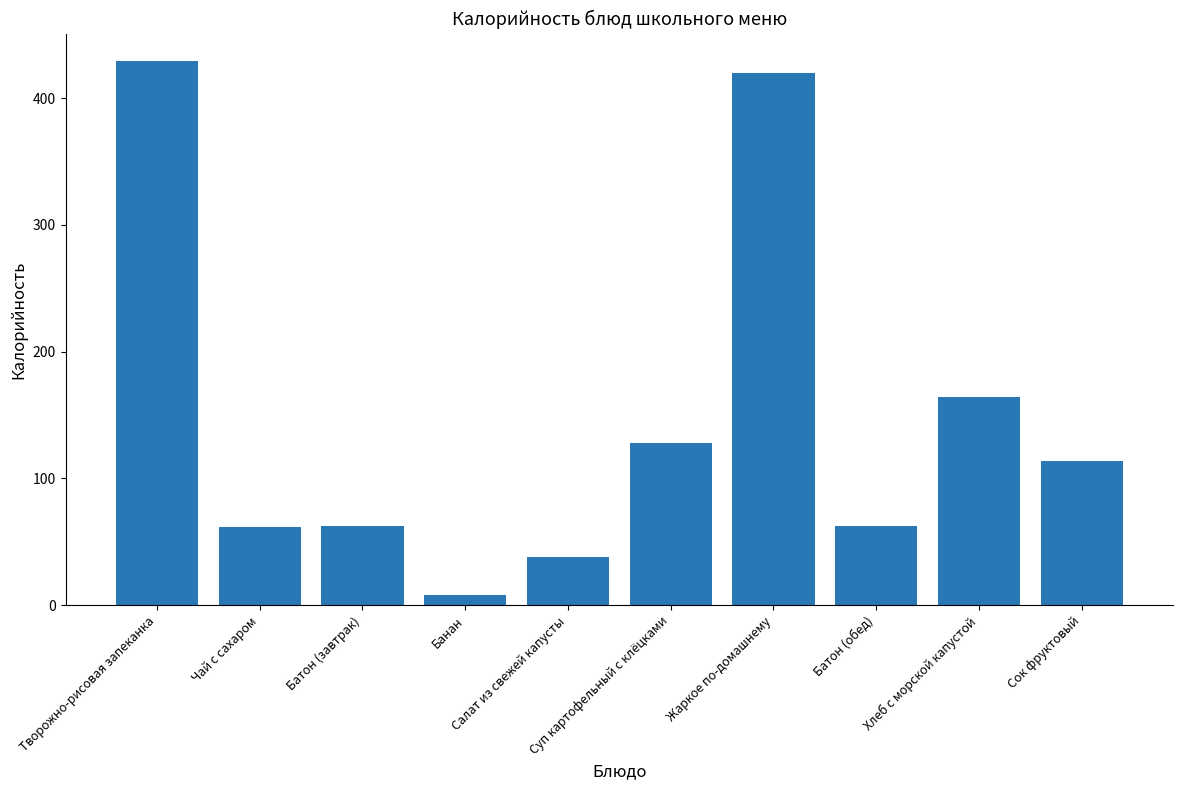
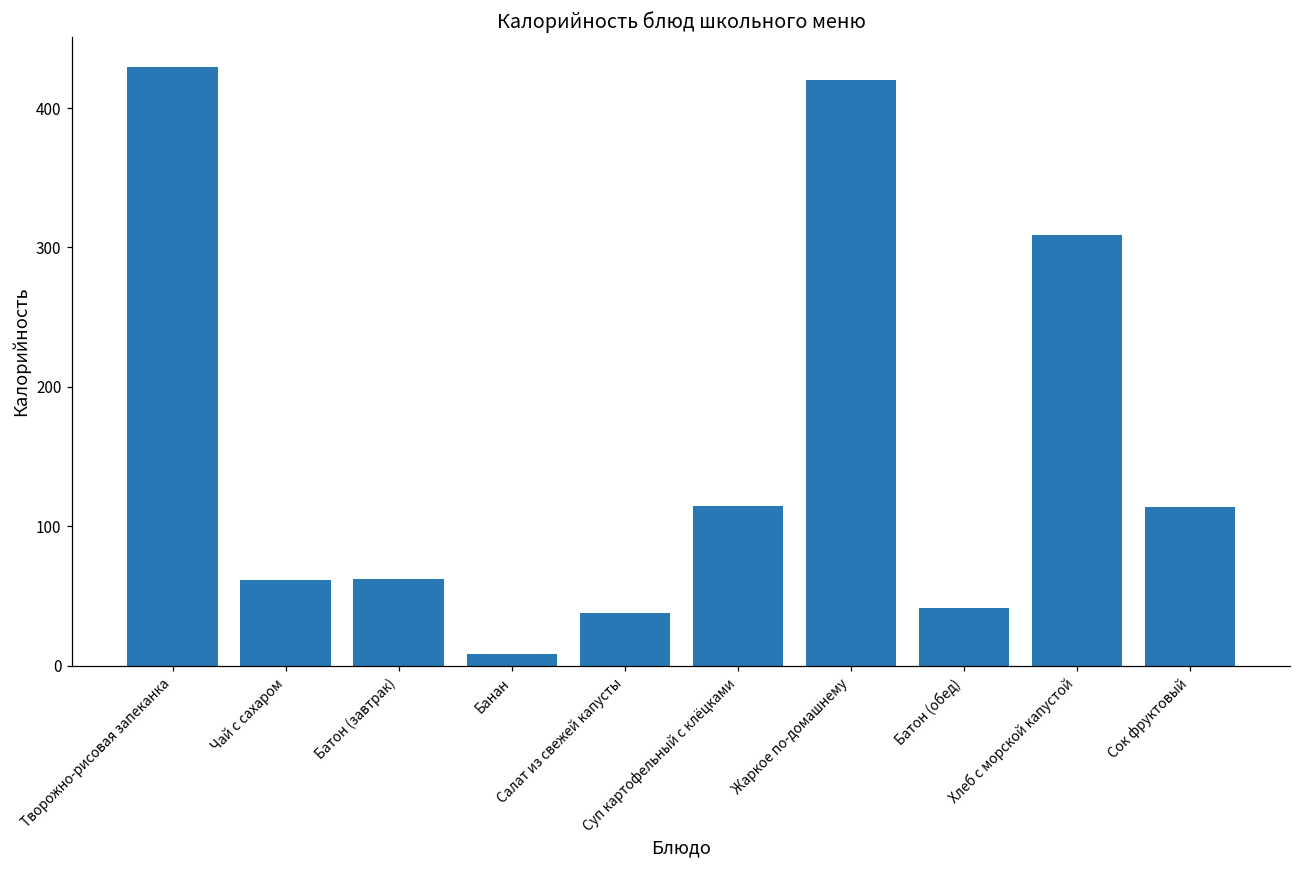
Суп картофельный с клёцками: 128 -> 115
Батон (обед): 63 -> 42
Хлеб с морской капустой: 164 -> 309
